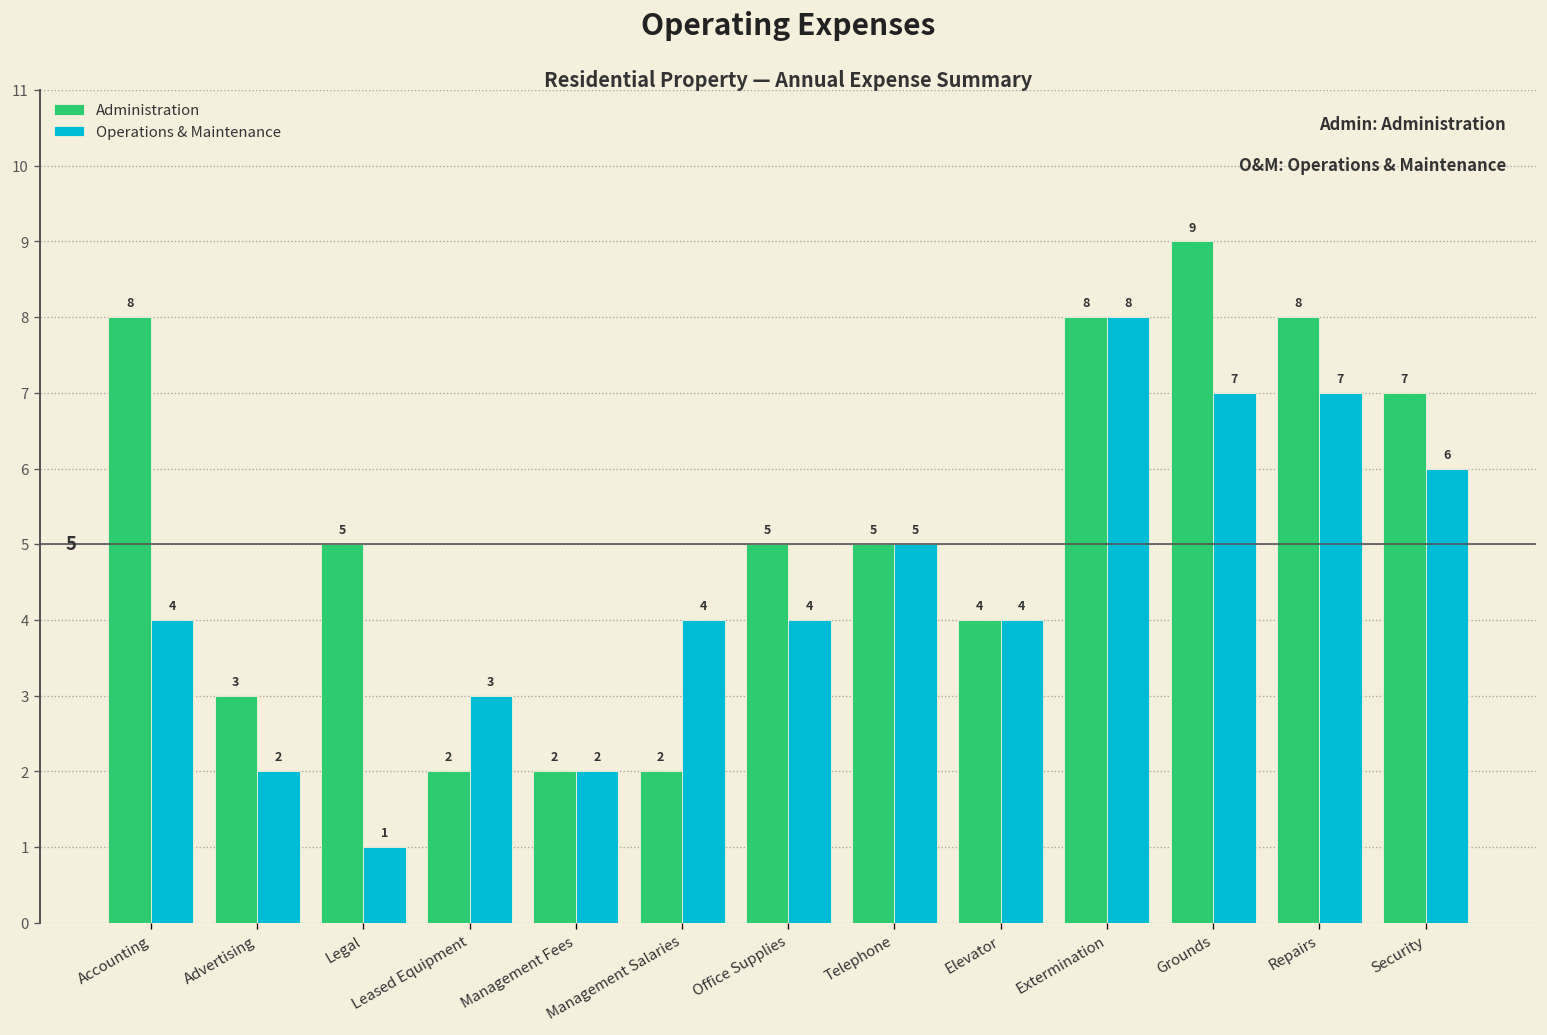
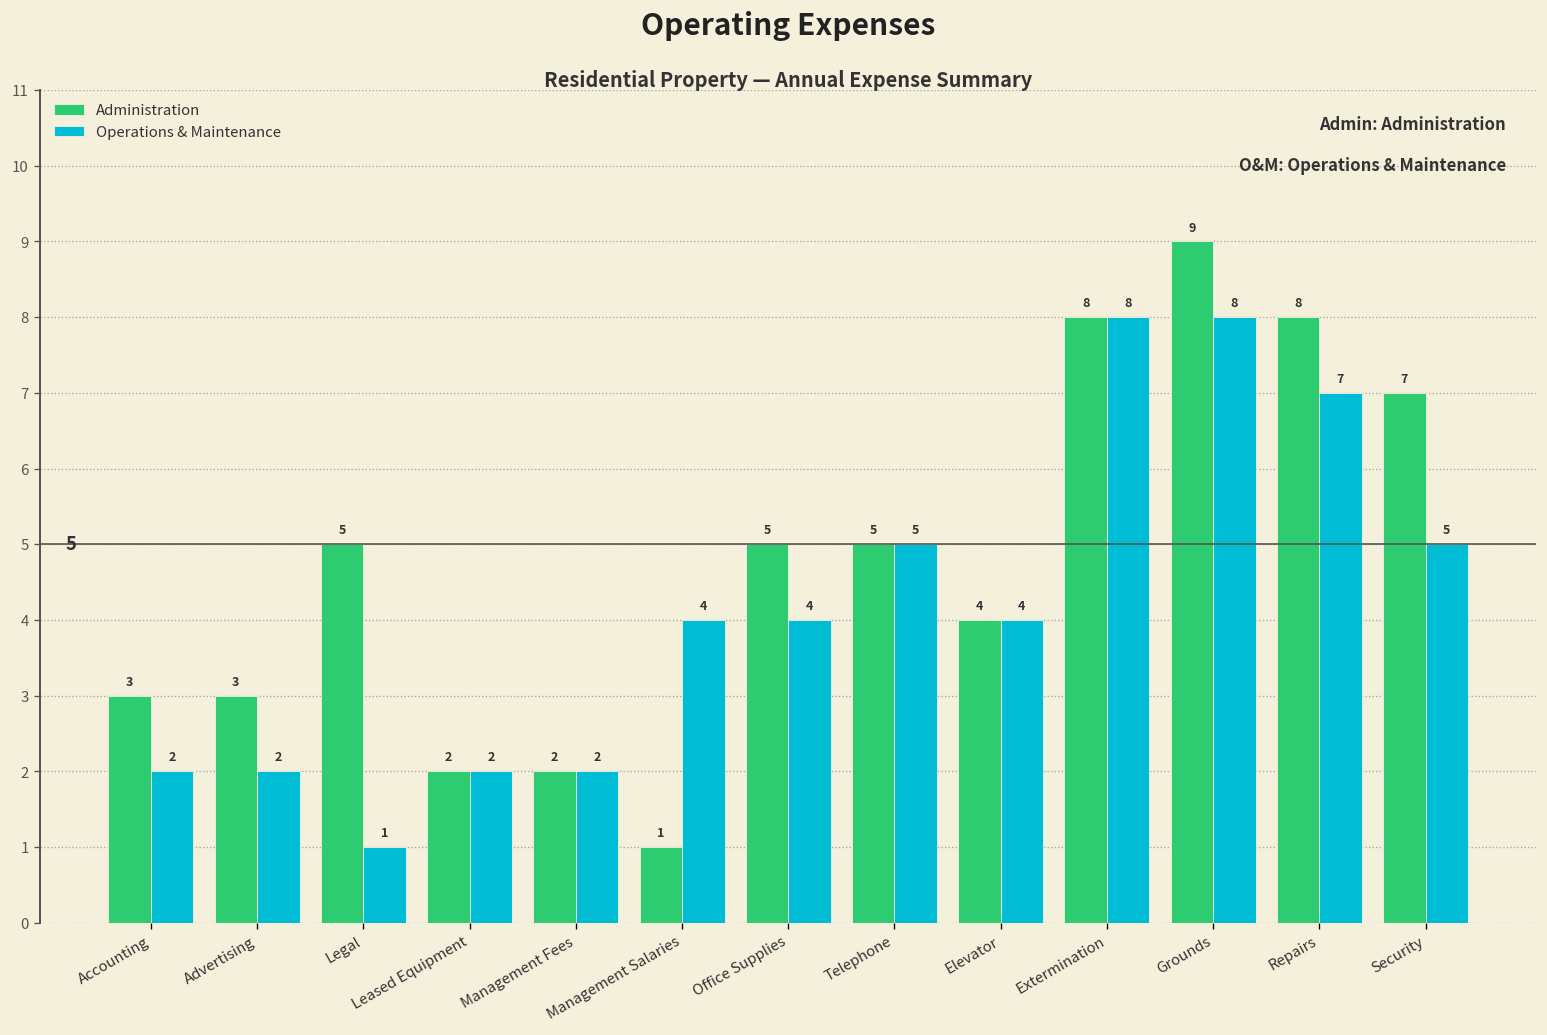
Administration, Accounting: 8 -> 3
Operations & Maintenance, Accounting: 4 -> 2
Operations & Maintenance, Leased Equipment: 3 -> 2
Administration, Management Salaries: 2 -> 1
Operations & Maintenance, Grounds: 7 -> 8
Operations & Maintenance, Security: 6 -> 5
